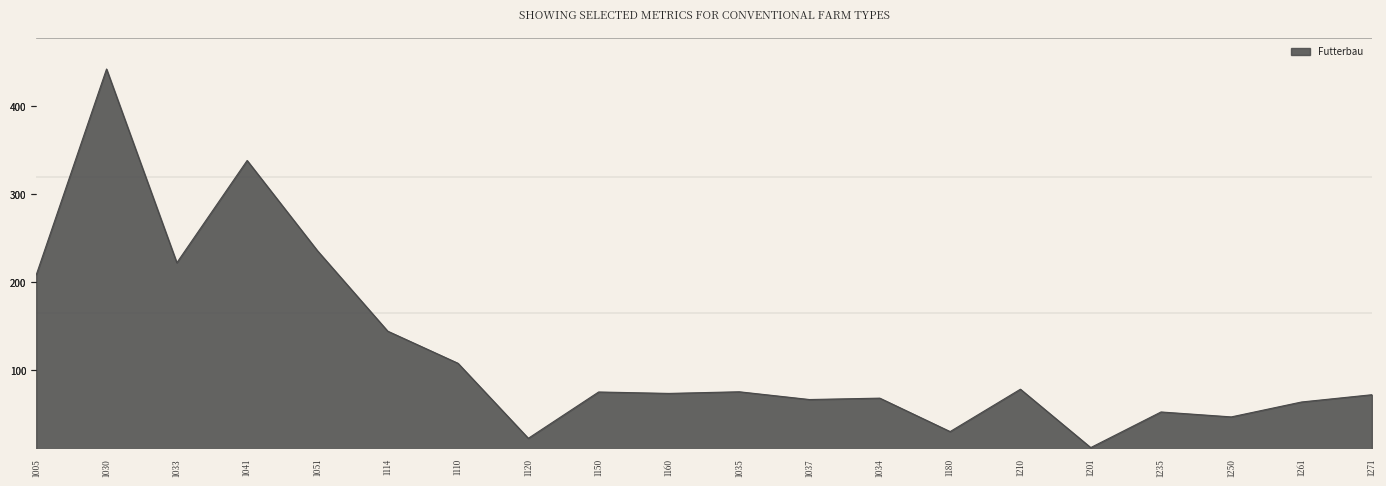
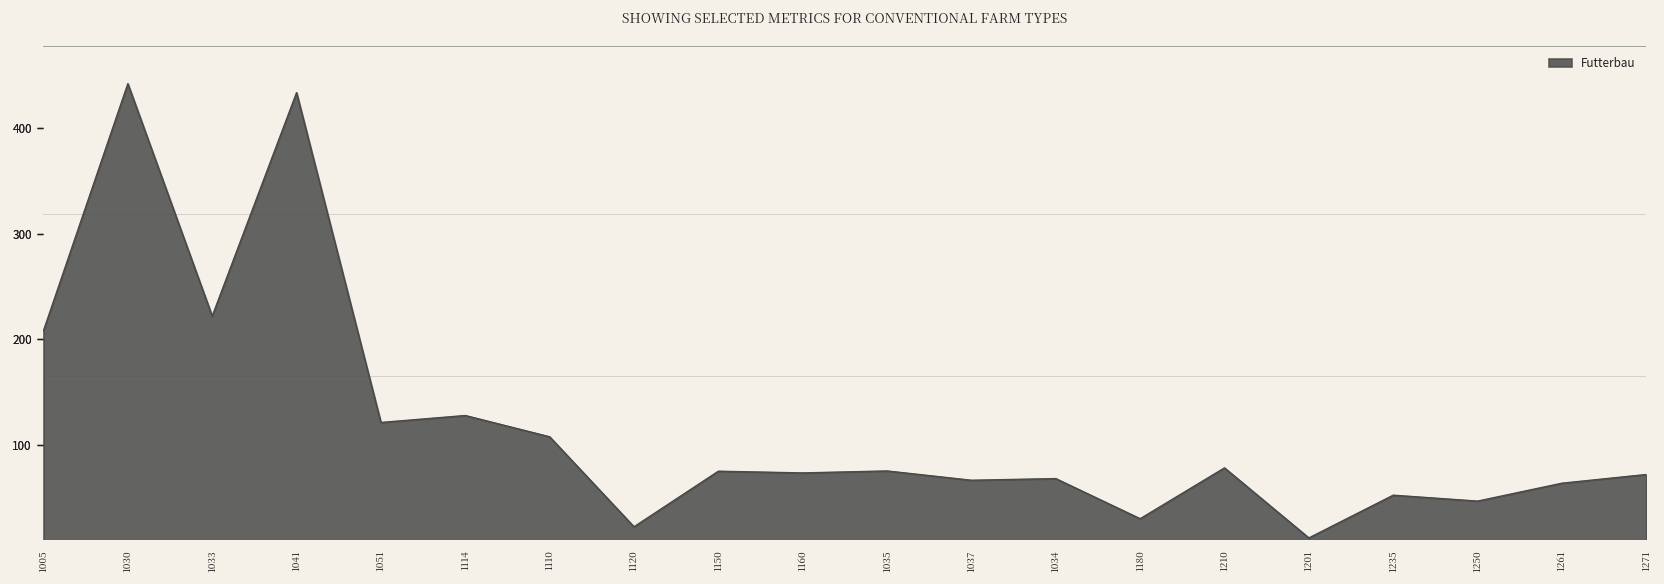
1041: 340 -> 430
1051: 240 -> 120
1114: 140 -> 130
